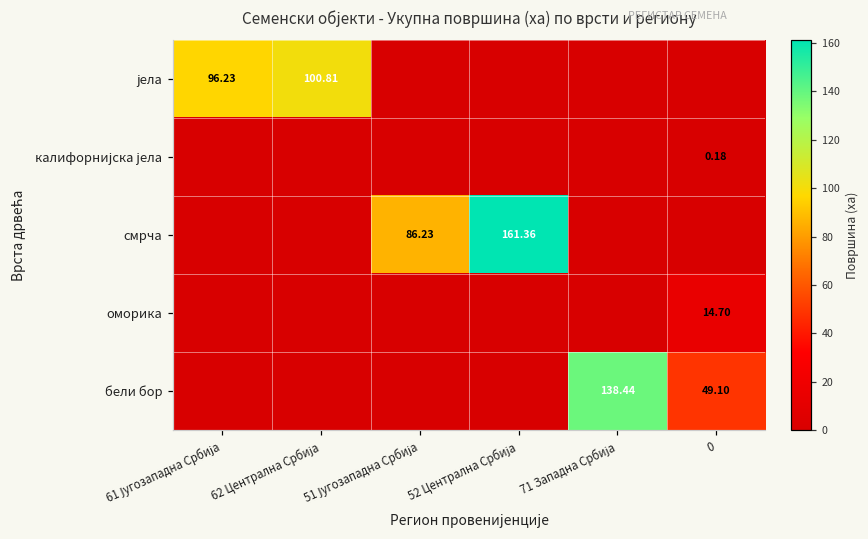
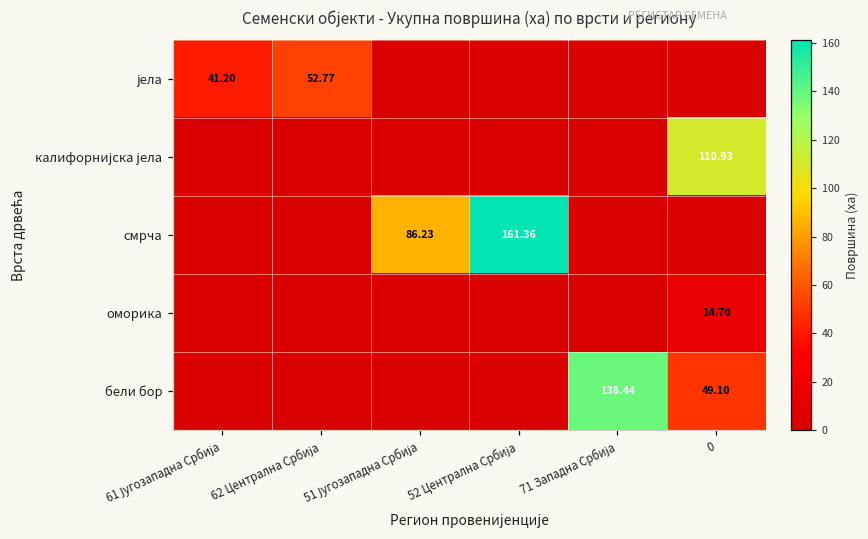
јела, 61 Југозападна Србија: 96.23 -> 41.20
јела, 62 Централна Србија: 100.81 -> 52.77
калифорнијска јела, 0: 0.18 -> 110.93
